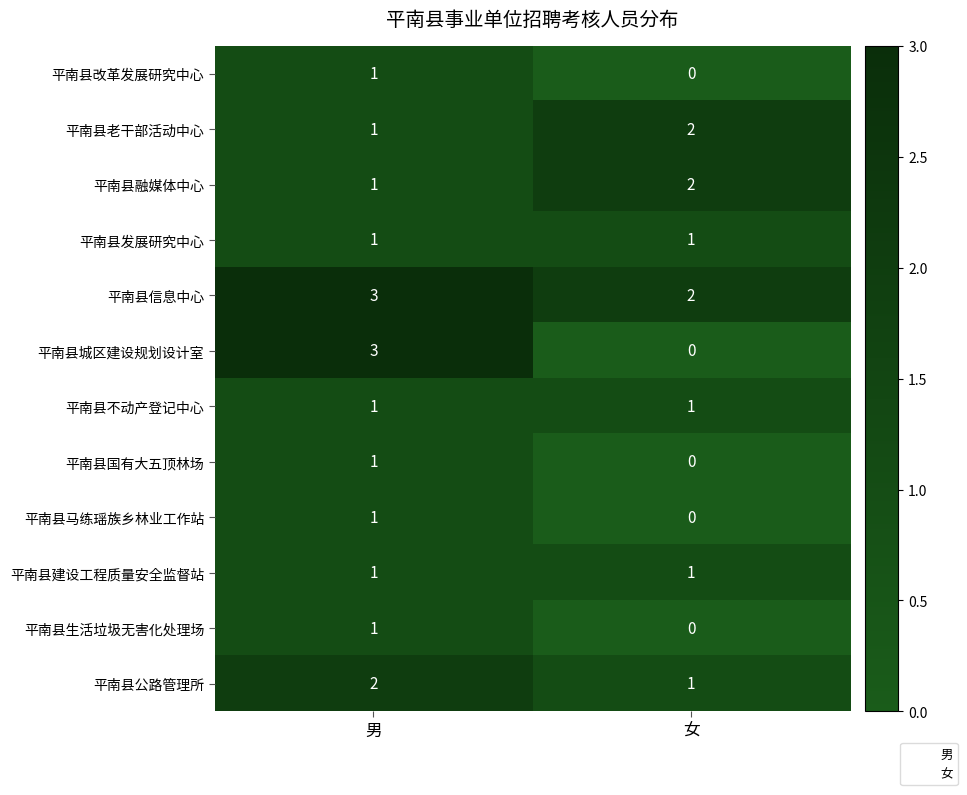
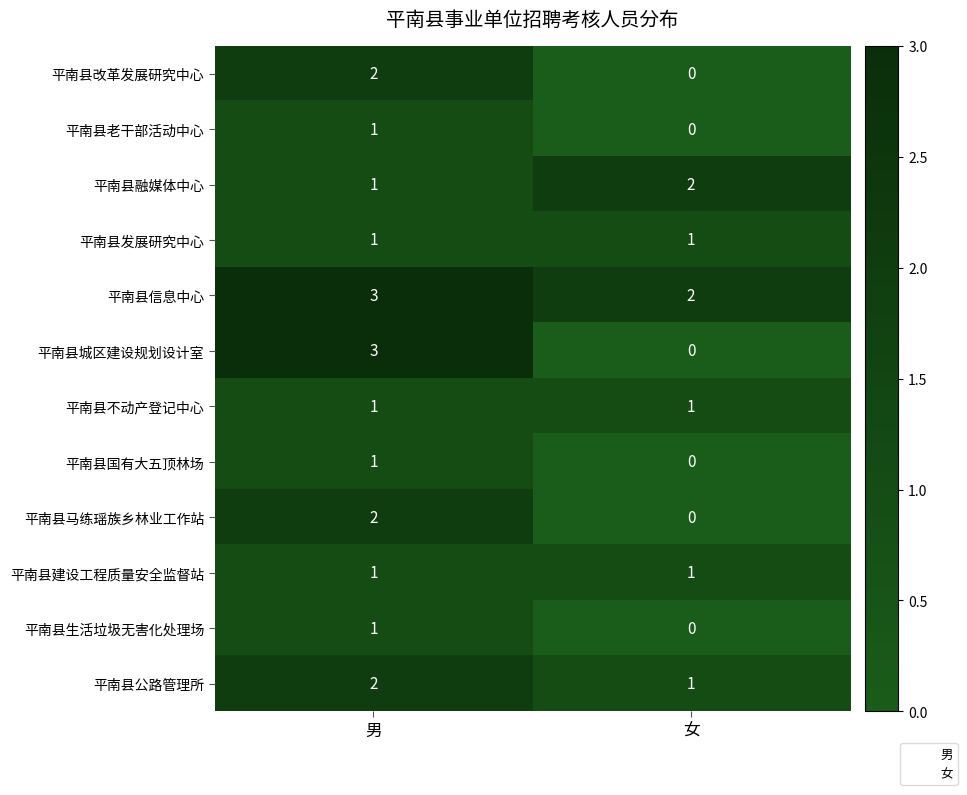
平南县改革发展研究中心, 男: 1 -> 2
平南县老干部活动中心, 女: 2 -> 0
平南县马练瑶族乡林业工作站, 男: 1 -> 2
